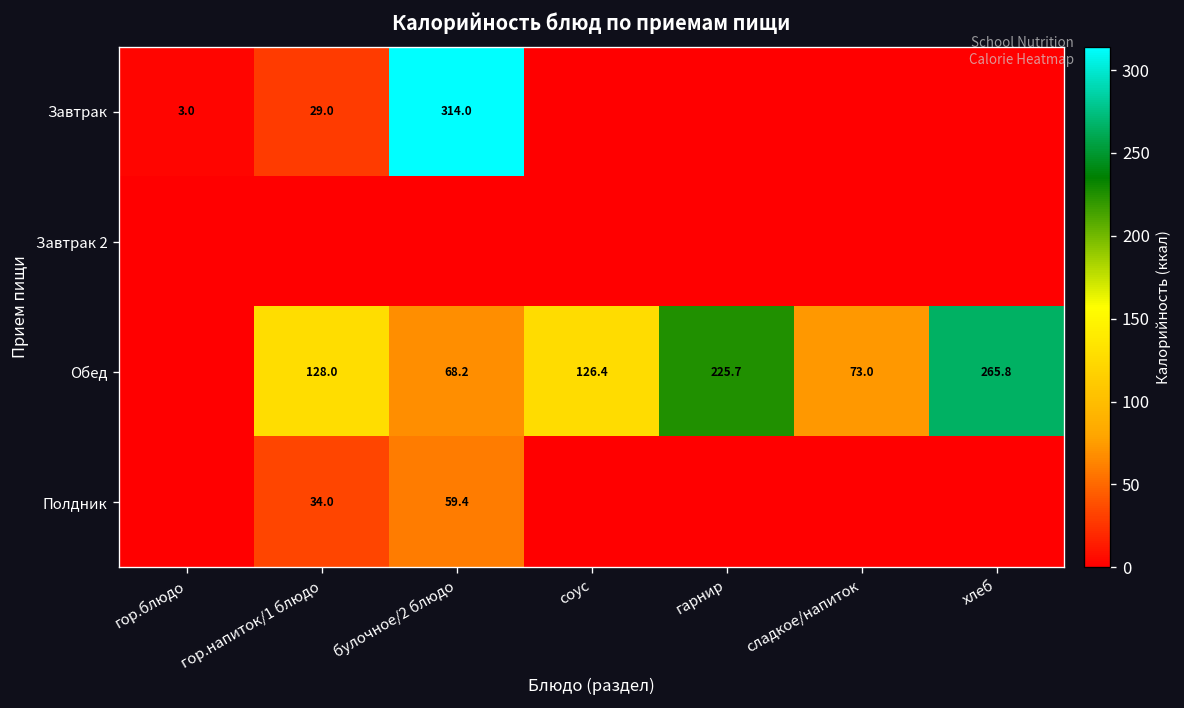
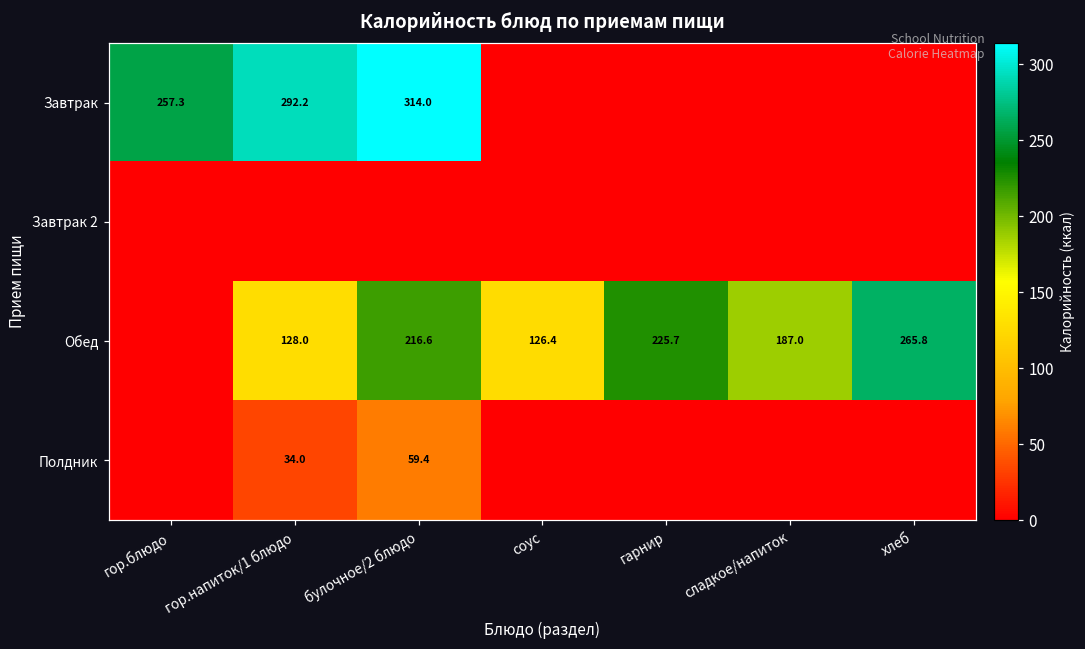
Завтрак, гор.блюдо: 3.0 -> 257.3
Завтрак, гор.напиток/1 блюдо: 29.0 -> 292.2
Обед, булочное/2 блюдо: 68.2 -> 216.6
Обед, сладкое/напиток: 73.0 -> 187.0
